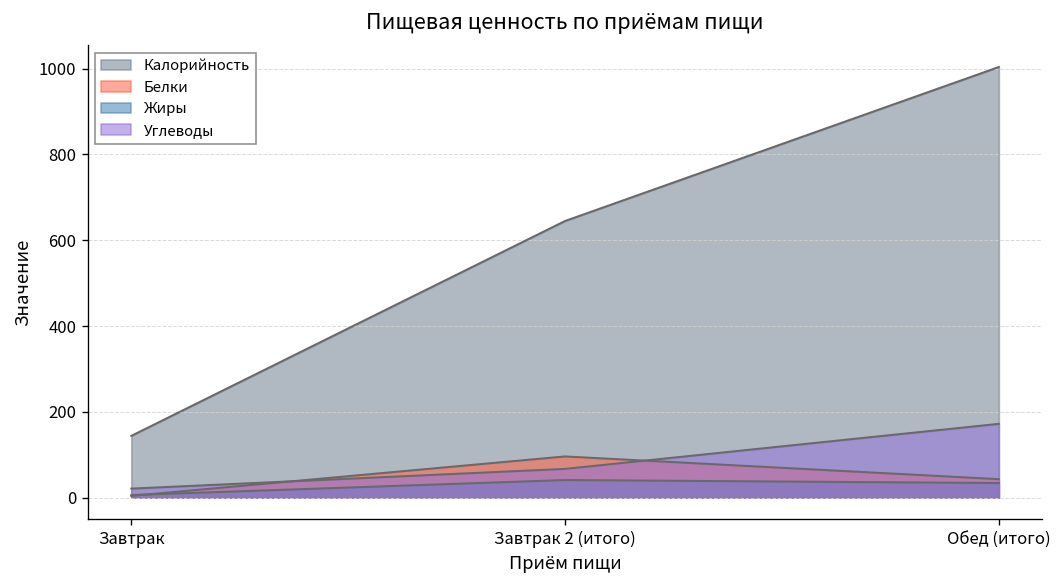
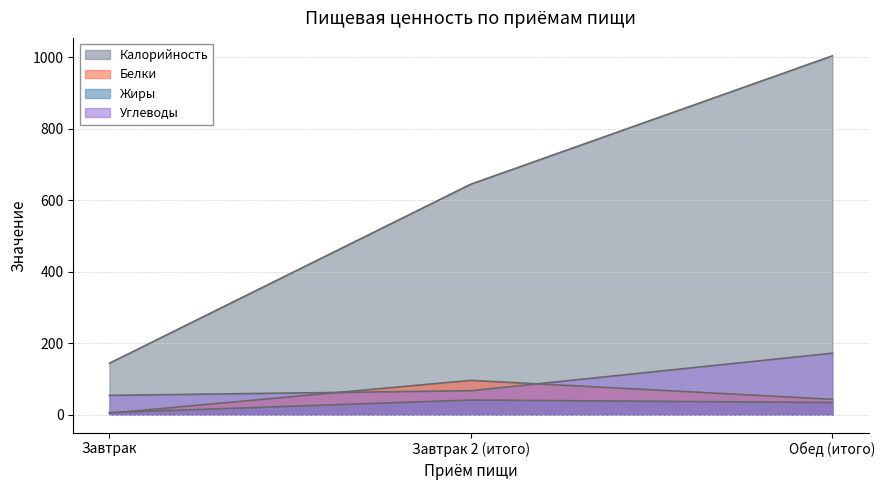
Углеводы, Завтрак: 20 -> 50
